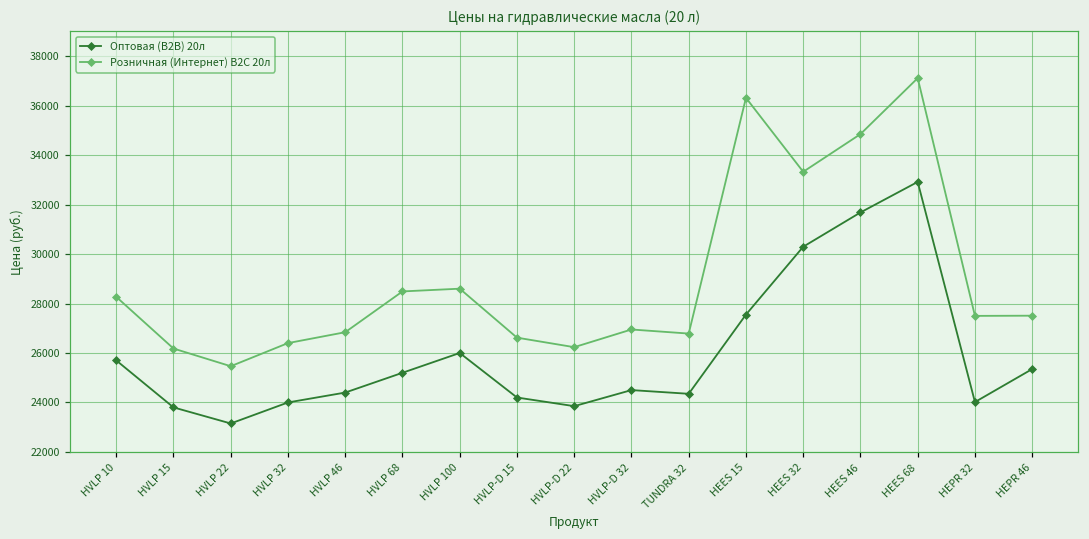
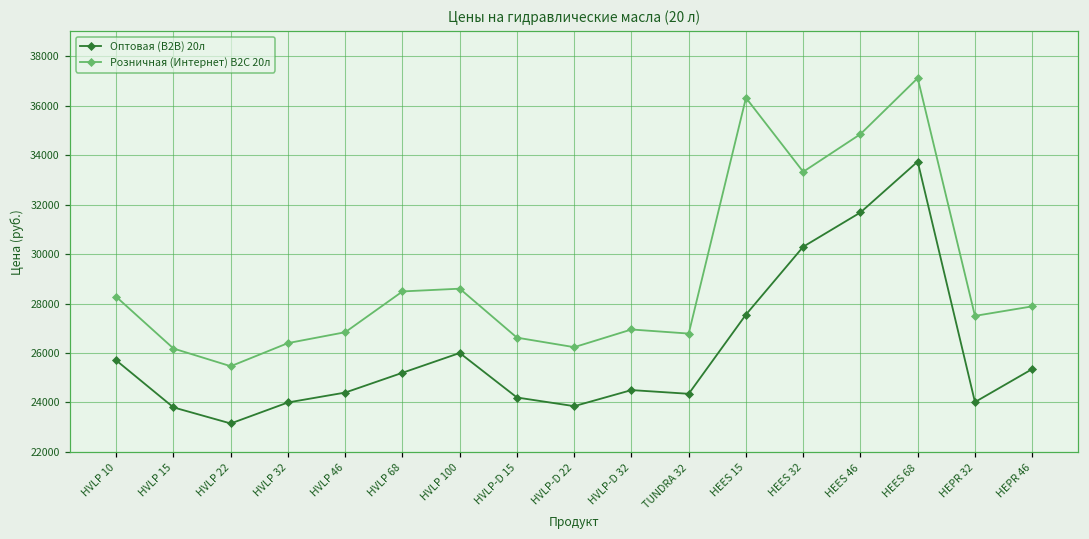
Оптовая (В2В) 20л, HEES 68: 32900 -> 33700
Розничная (Интернет) В2С 20л, HEPR 46: 27500 -> 27900
